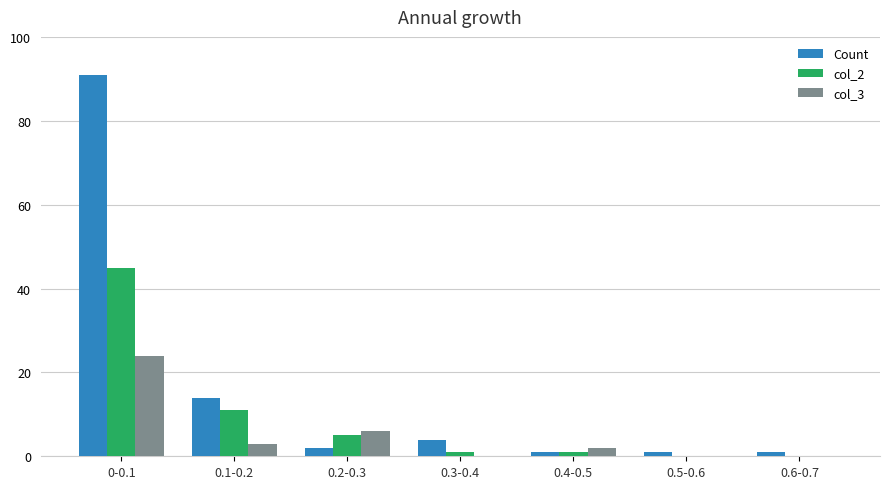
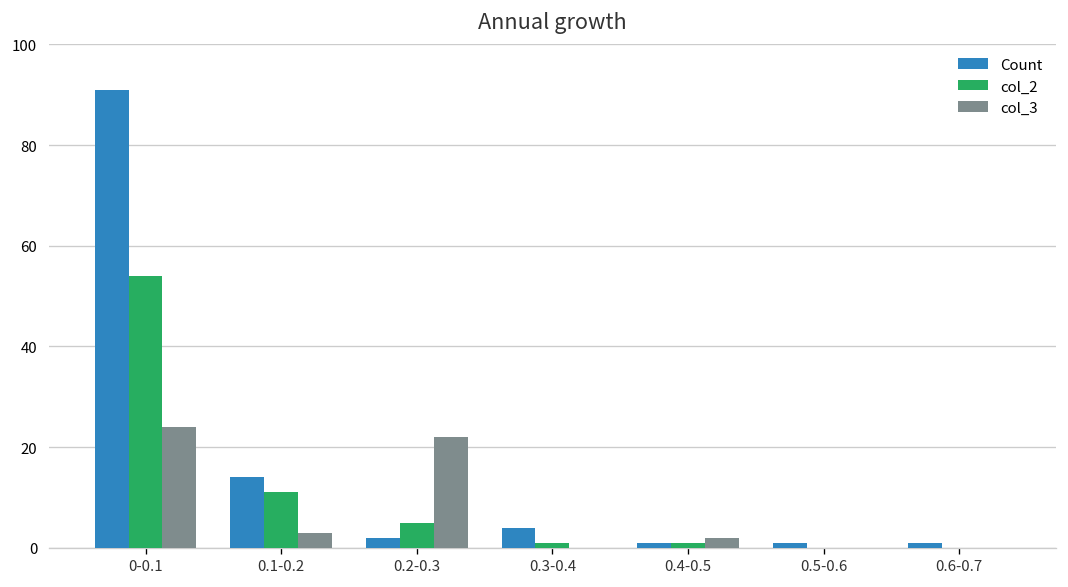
col_2, 0-0.1: 45 -> 54
col_3, 0.2-0.3: 6 -> 22
